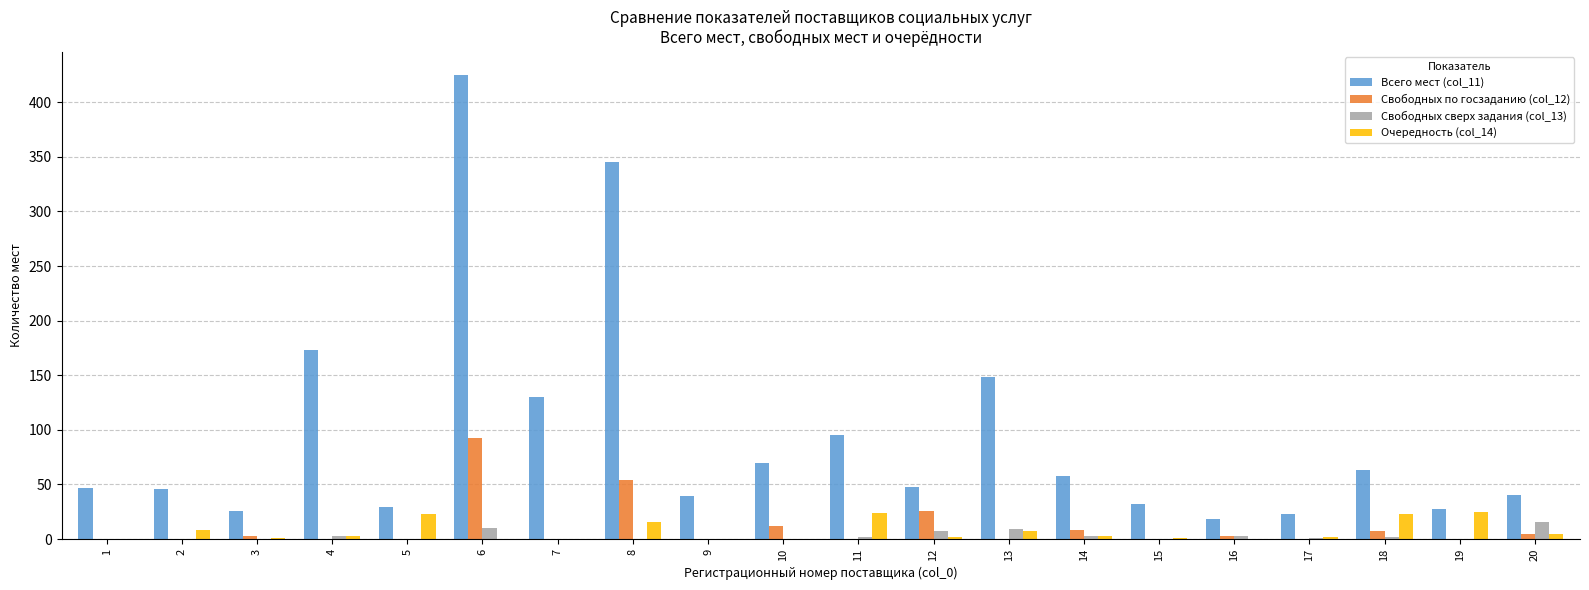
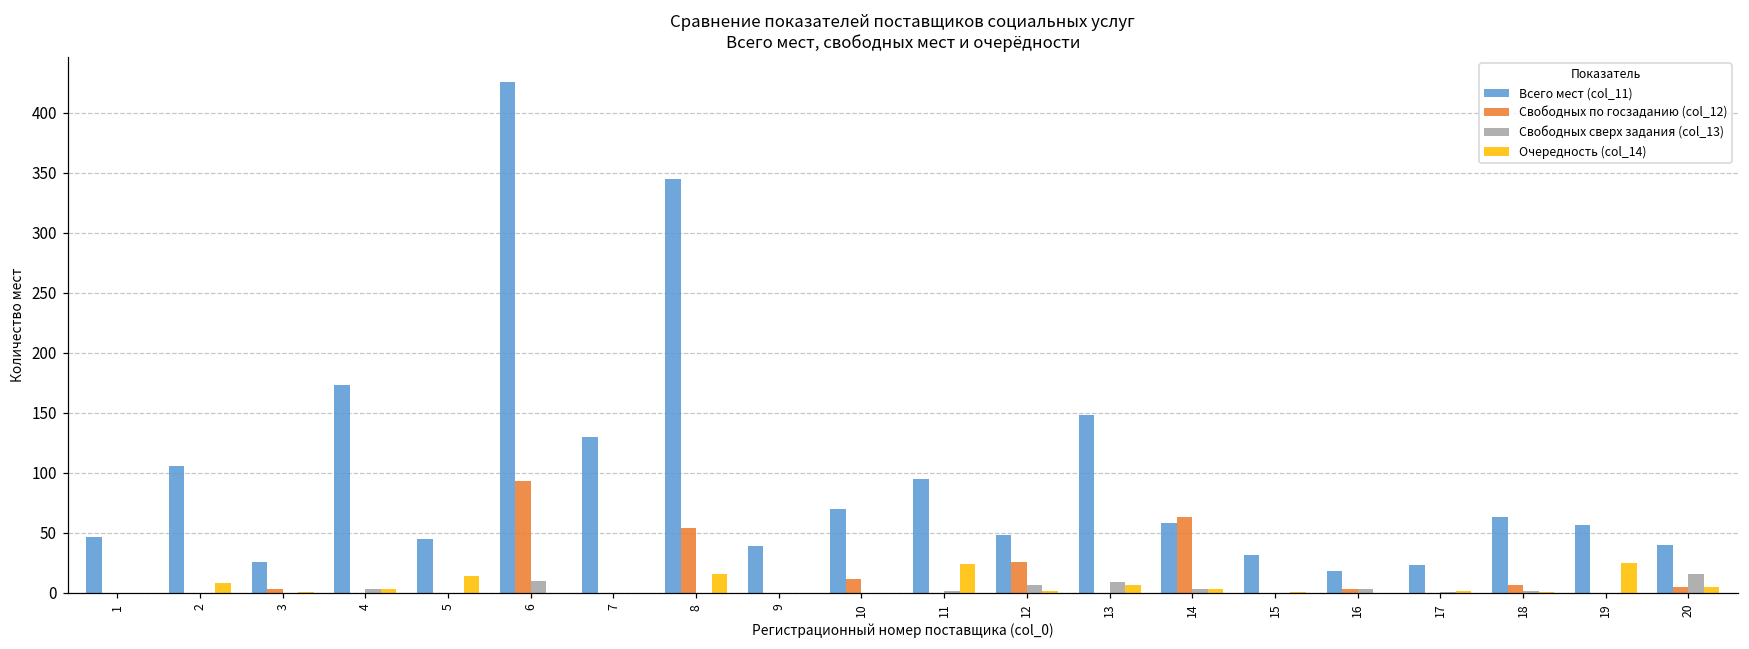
Всего мест (col_11), 2: 46 -> 106
Всего мест (col_11), 5: 29 -> 45
Очередность (col_14), 5: 23 -> 14
Свободных по госзаданию (col_12), 14: 8 -> 63
Очередность (col_14), 18: 23 -> 1
Всего мест (col_11), 19: 28 -> 57
